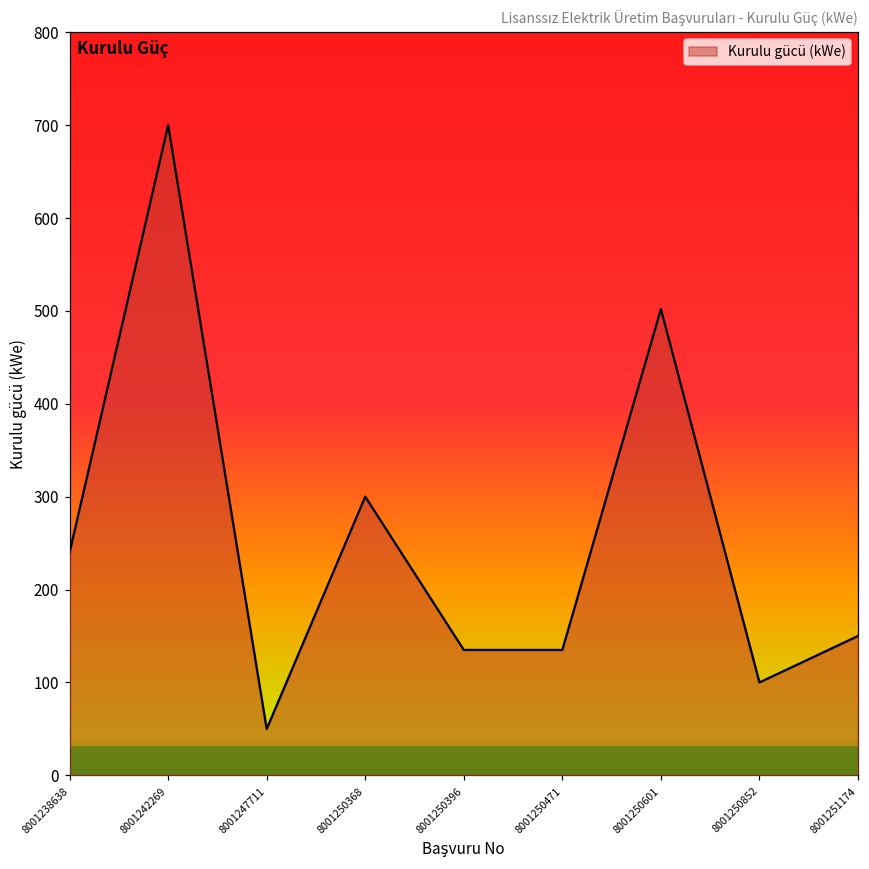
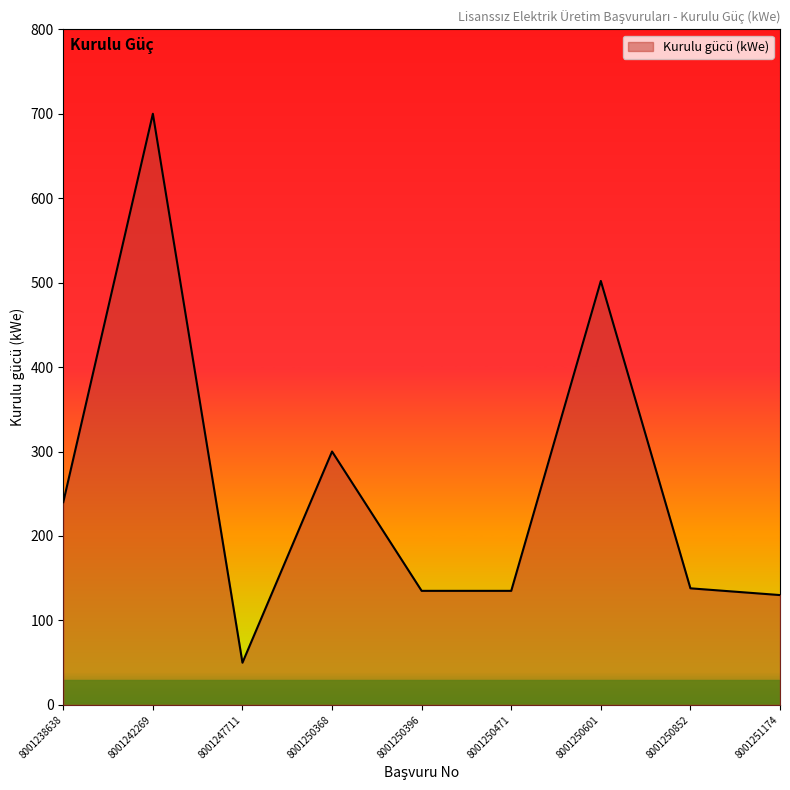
8001250852: 100 -> 140
8001251174: 150 -> 130
